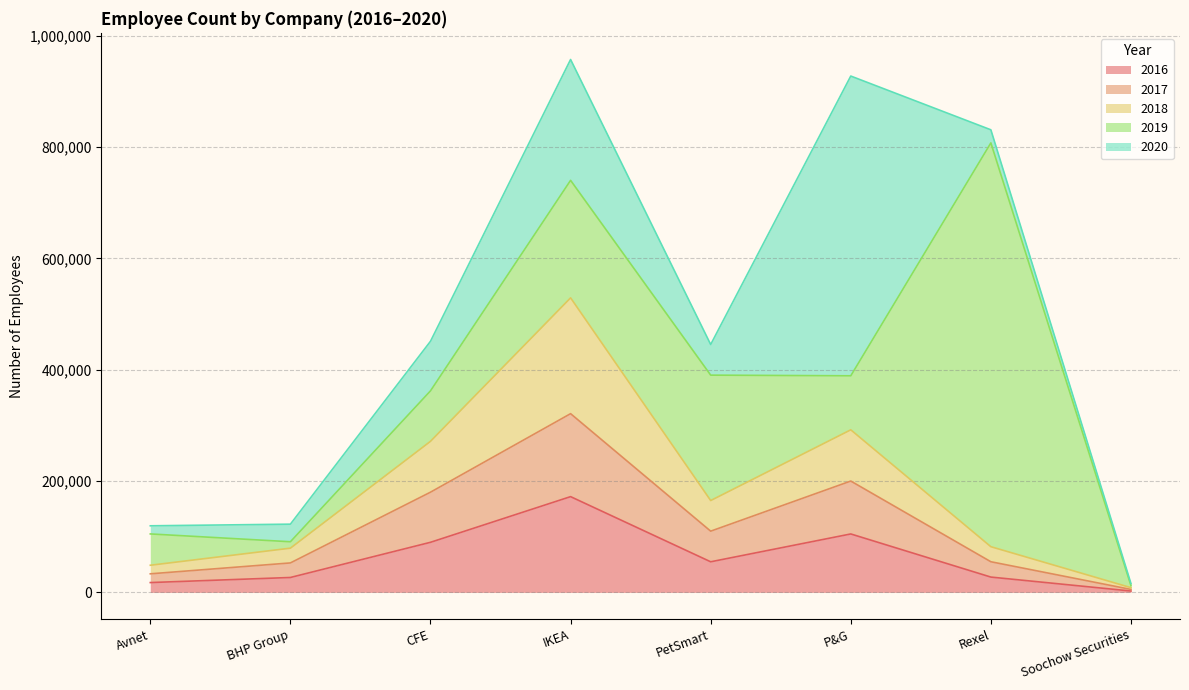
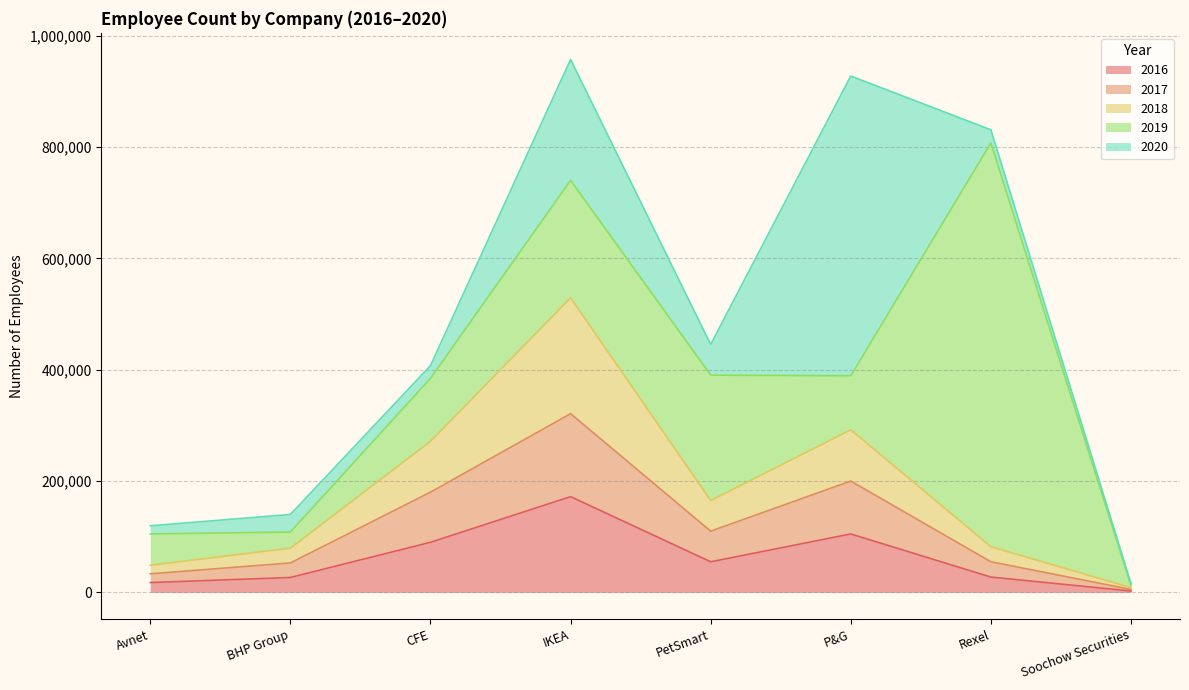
2019, BHP Group: 10,000 -> 30,000
2019, CFE: 90,000 -> 110,000
2020, CFE: 90,000 -> 20,000
